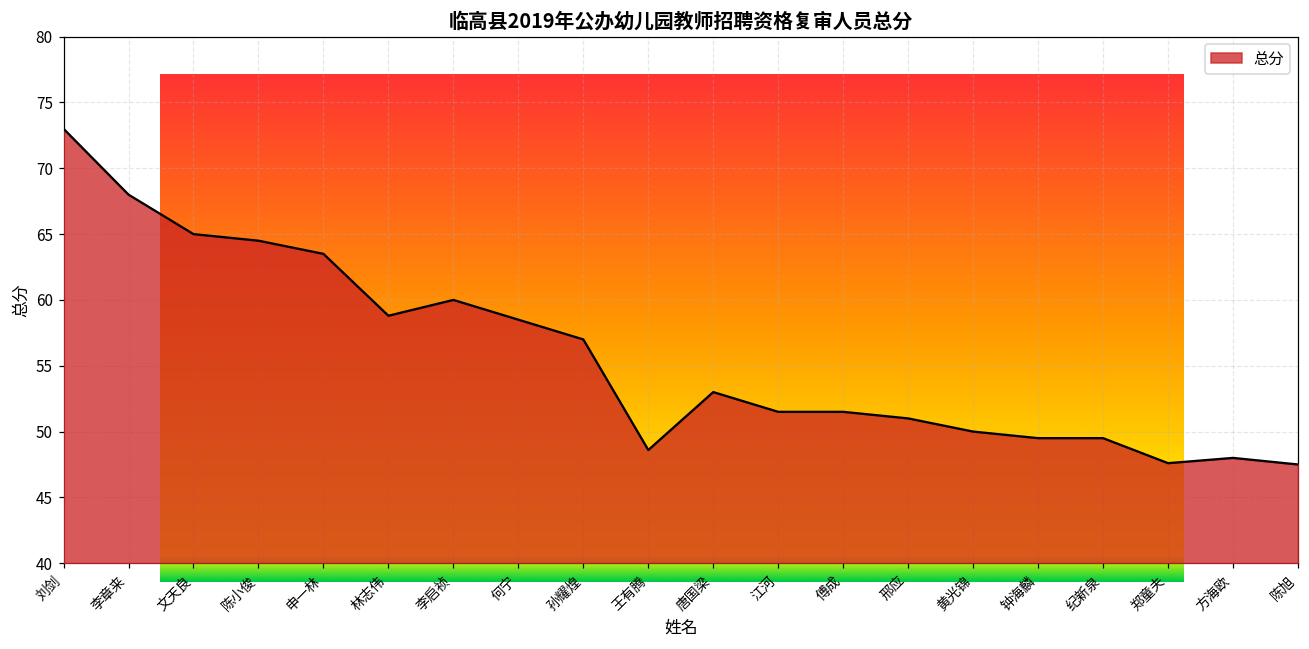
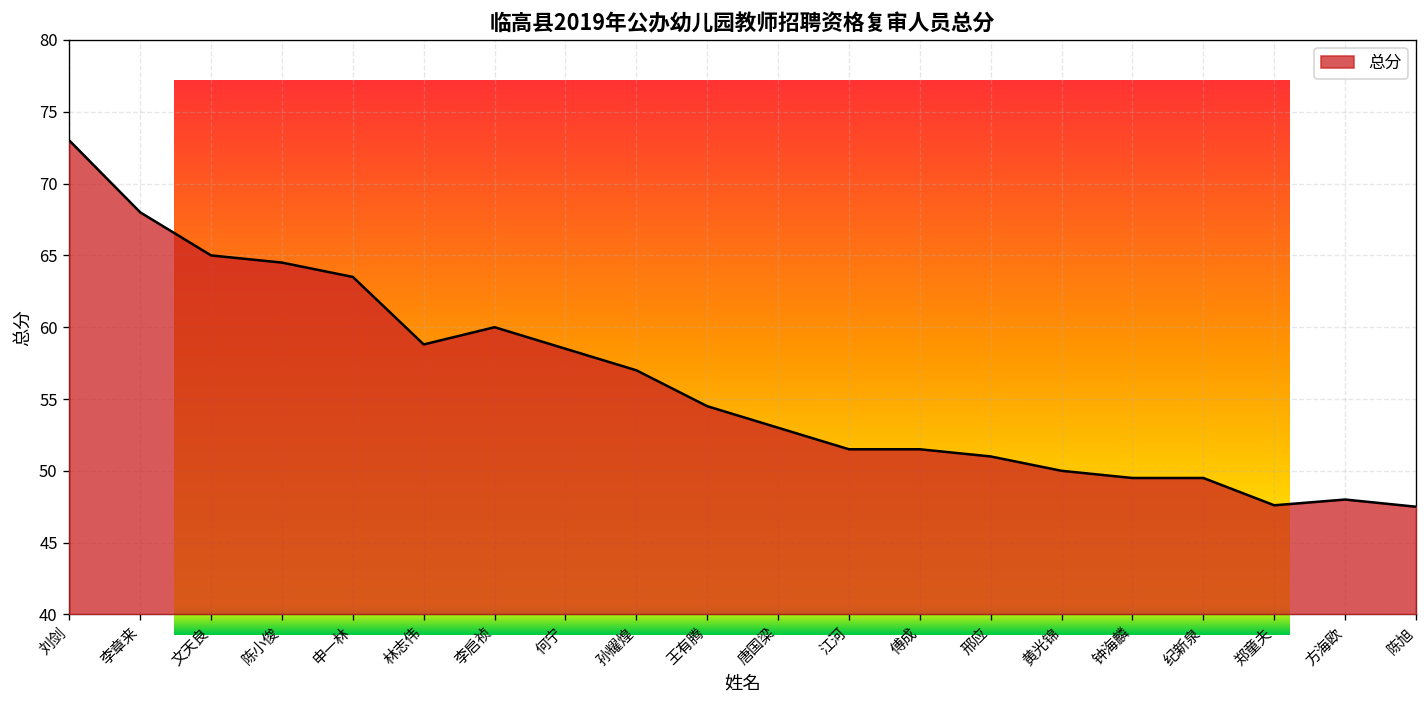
临高县2019年公办幼儿园教师招聘资格复审人员总分, 王有腾: 48.6 -> 54.5
